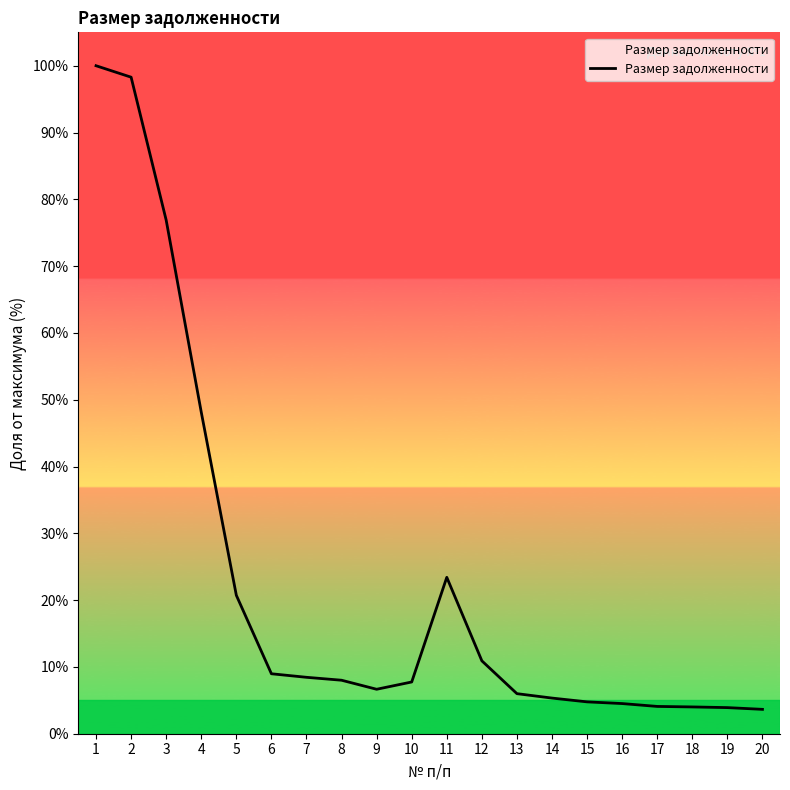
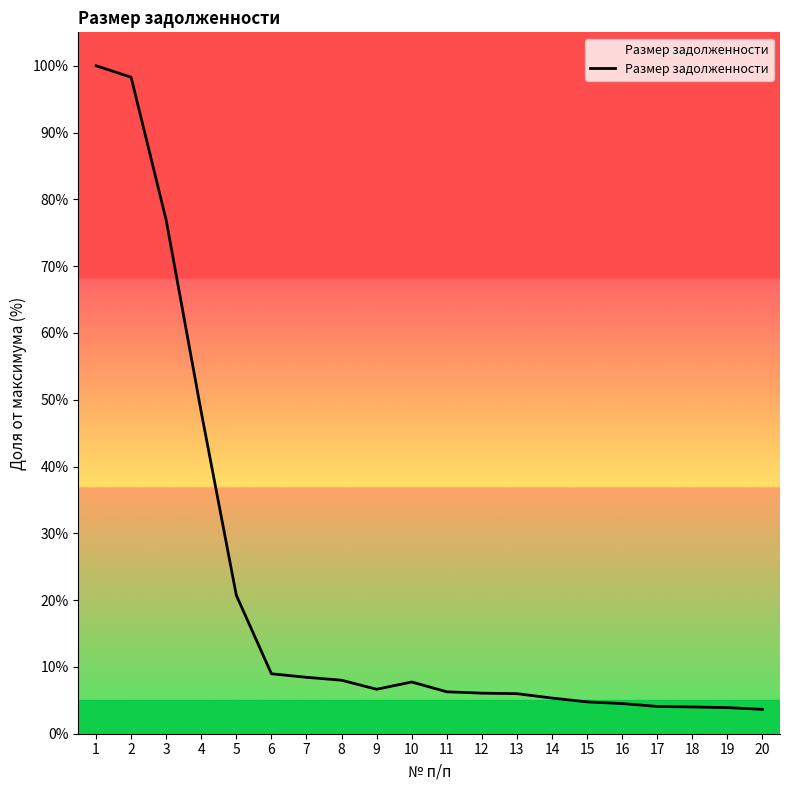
11: 23% -> 6%
12: 11% -> 6%
